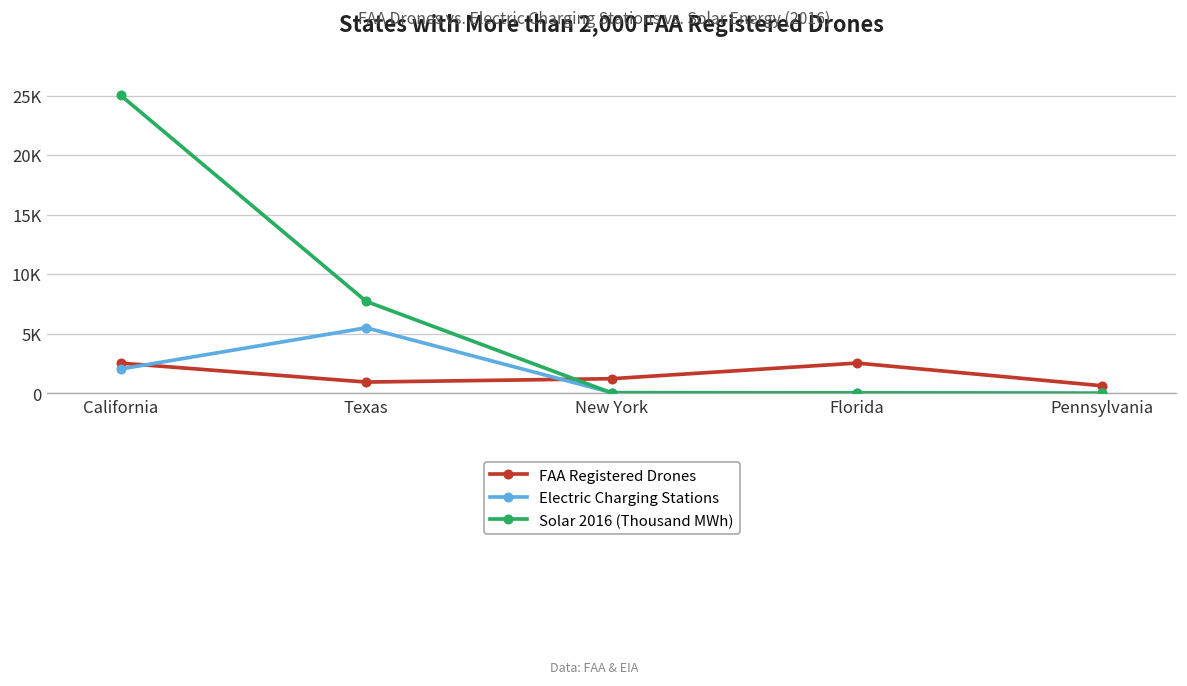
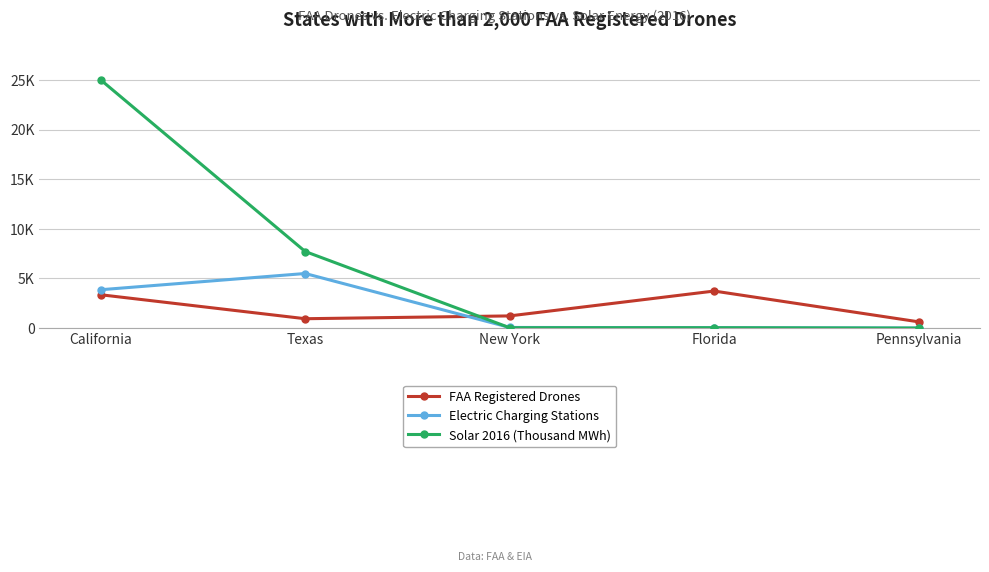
FAA Registered Drones, California: 2500 -> 3400
Electric Charging Stations, California: 2000 -> 4000
FAA Registered Drones, Florida: 3000 -> 4000
